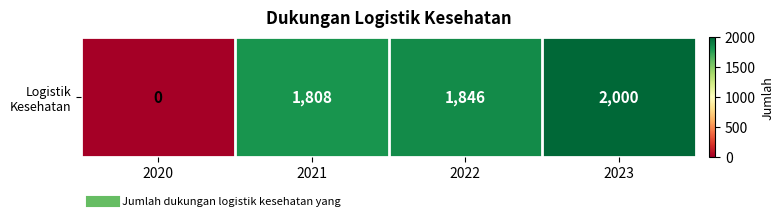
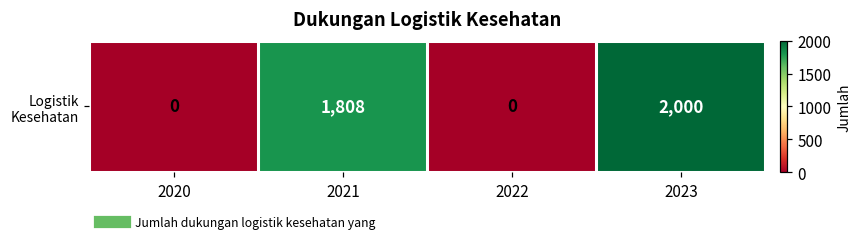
Logistik Kesehatan, 2022: 1,846 -> 0
